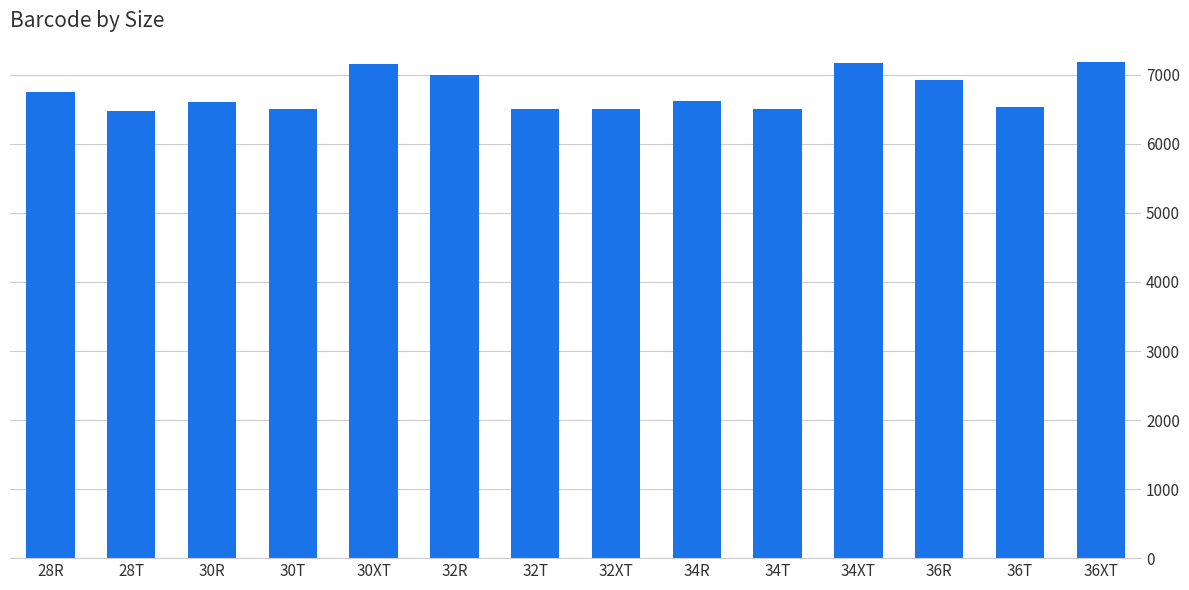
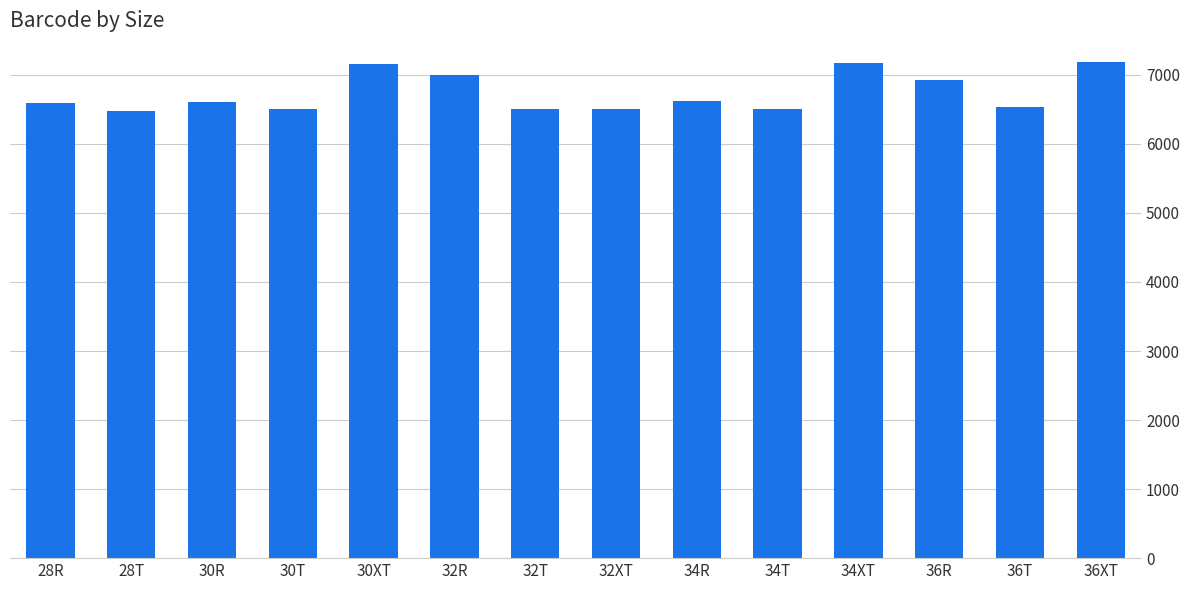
28R: 6800 -> 6600
